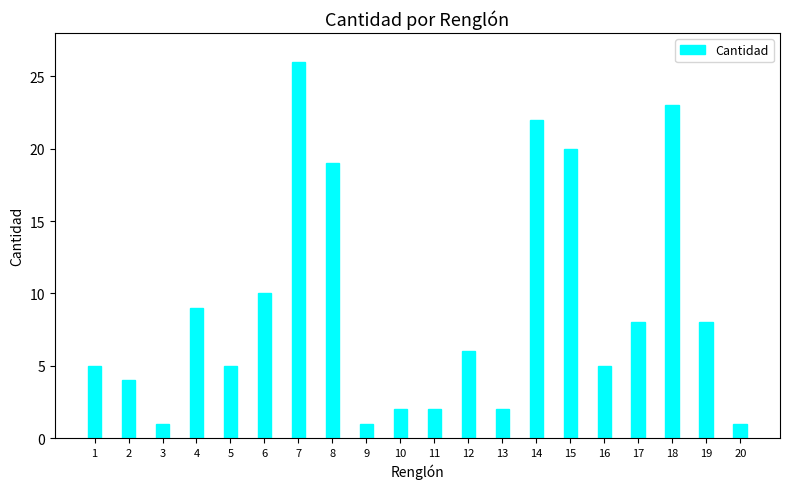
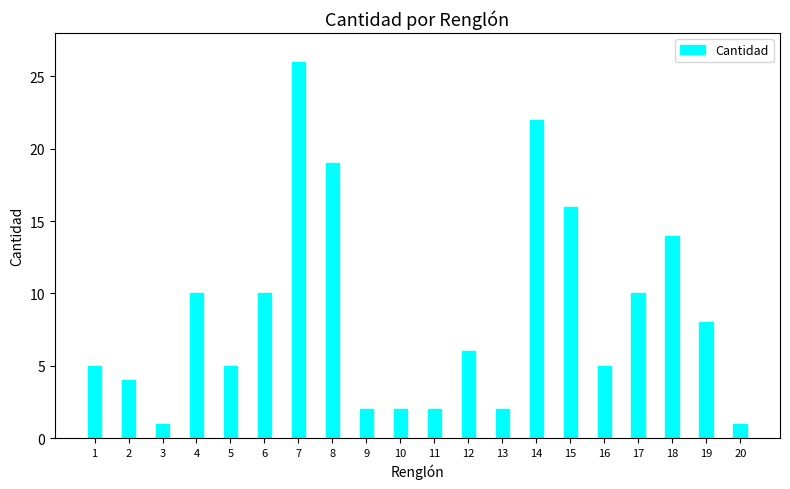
4: 9 -> 10
9: 1 -> 2
15: 20 -> 16
17: 8 -> 10
18: 23 -> 14
